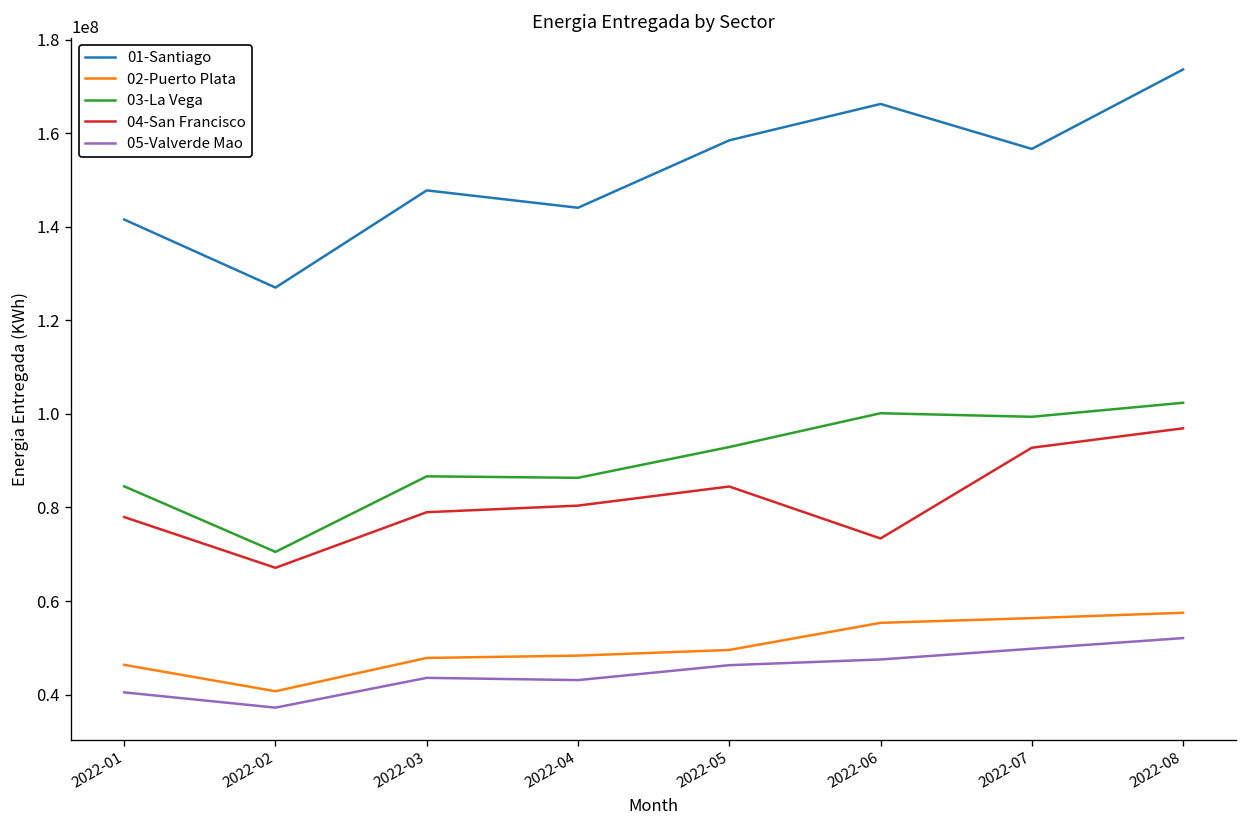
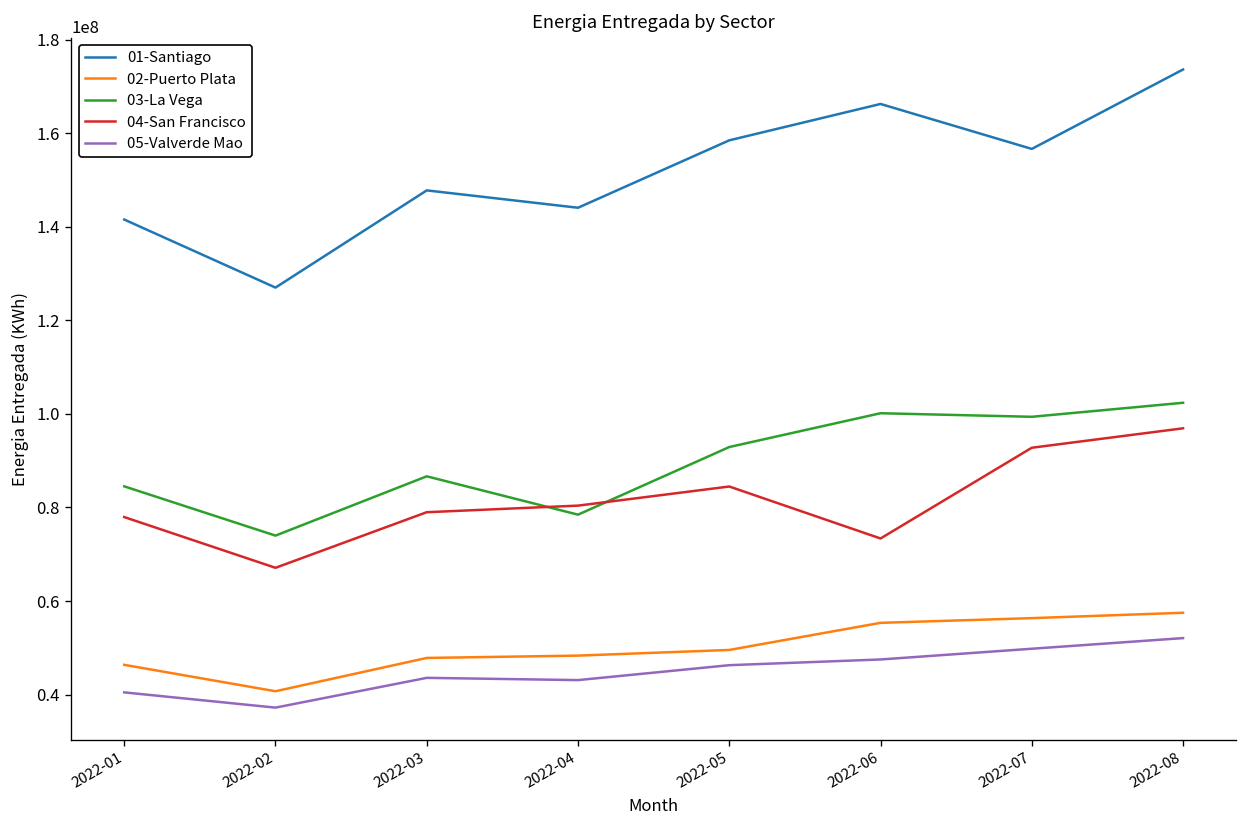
03-La Vega, 2022-02: 71000000 -> 74000000
03-La Vega, 2022-04: 86000000 -> 78000000
